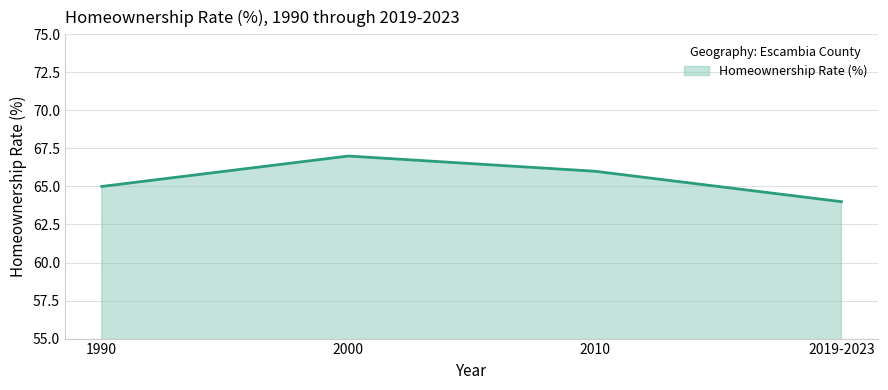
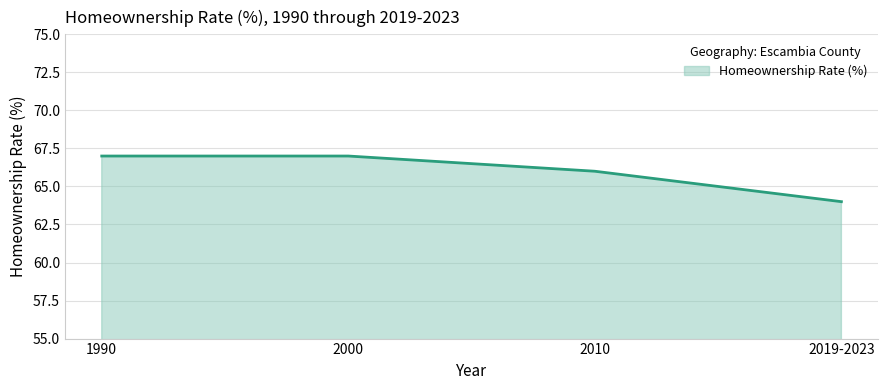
1990: 65 -> 67
